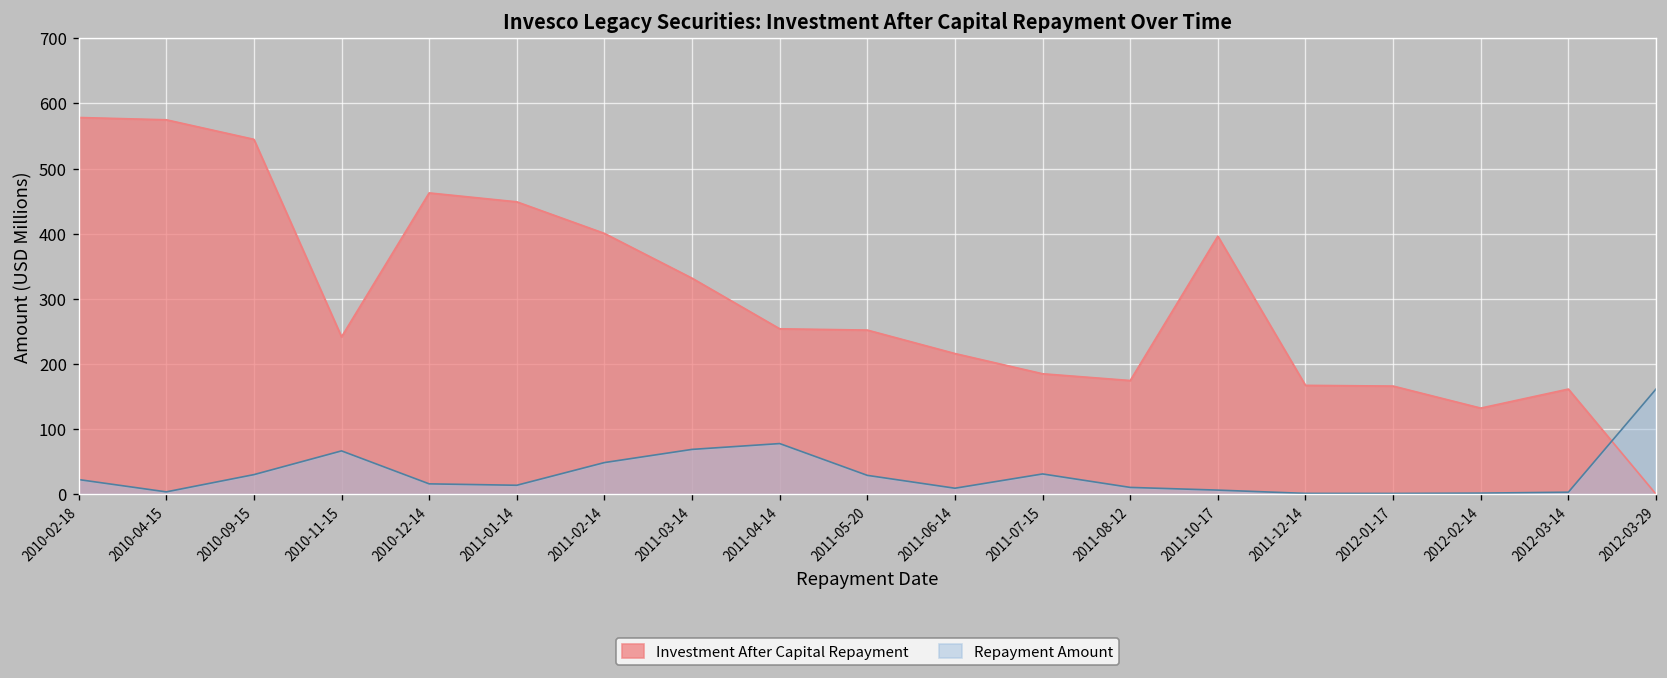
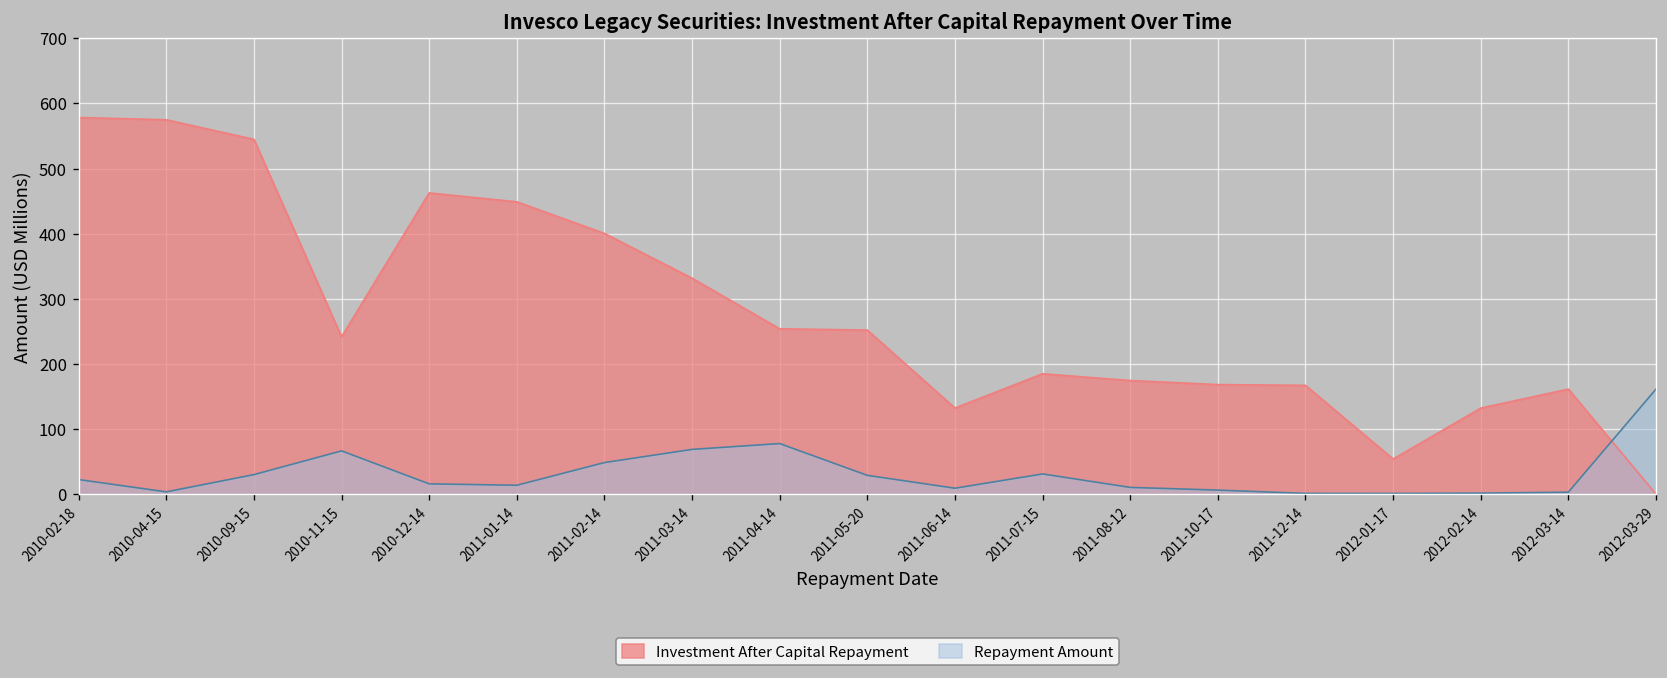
Investment After Capital Repayment, 2011-06-14: 220 -> 130
Investment After Capital Repayment, 2011-10-17: 400 -> 170
Investment After Capital Repayment, 2012-01-17: 170 -> 50
